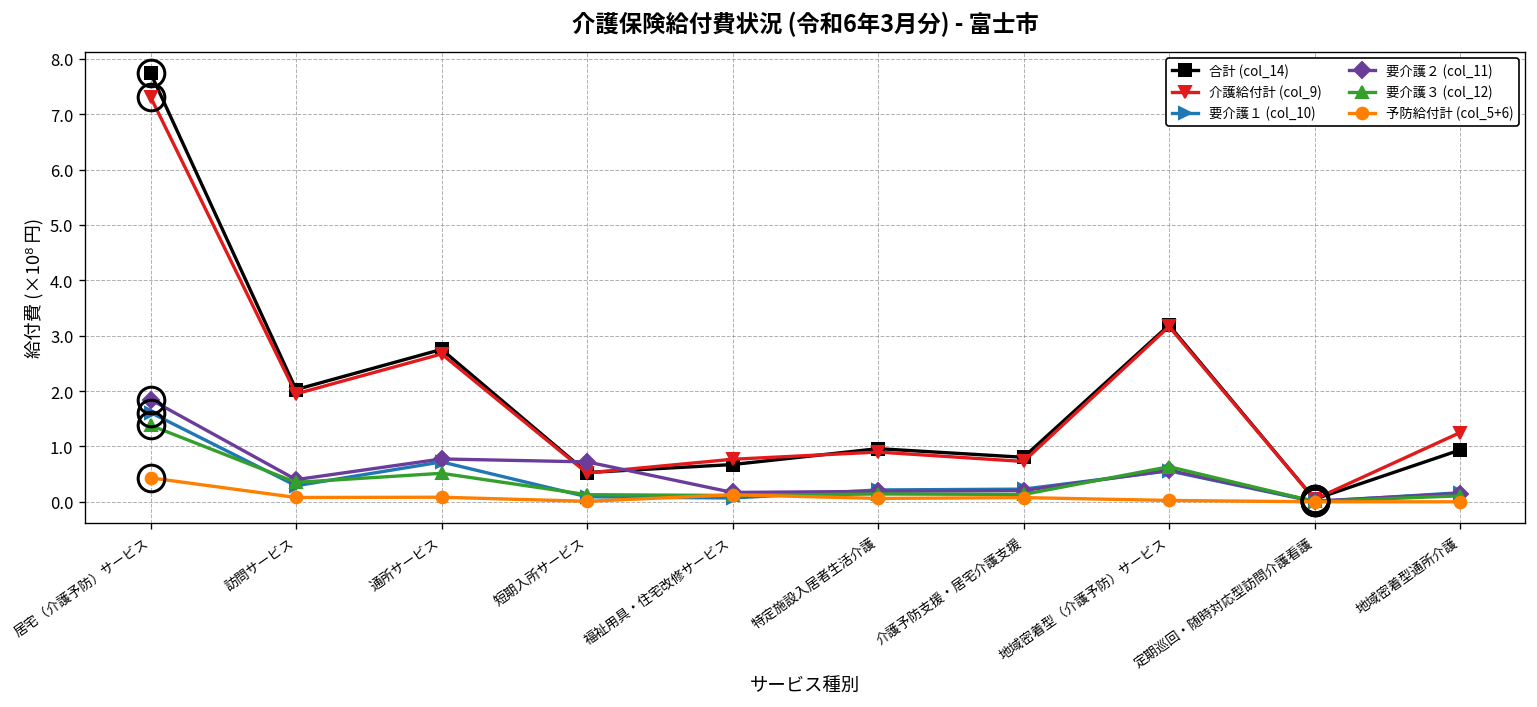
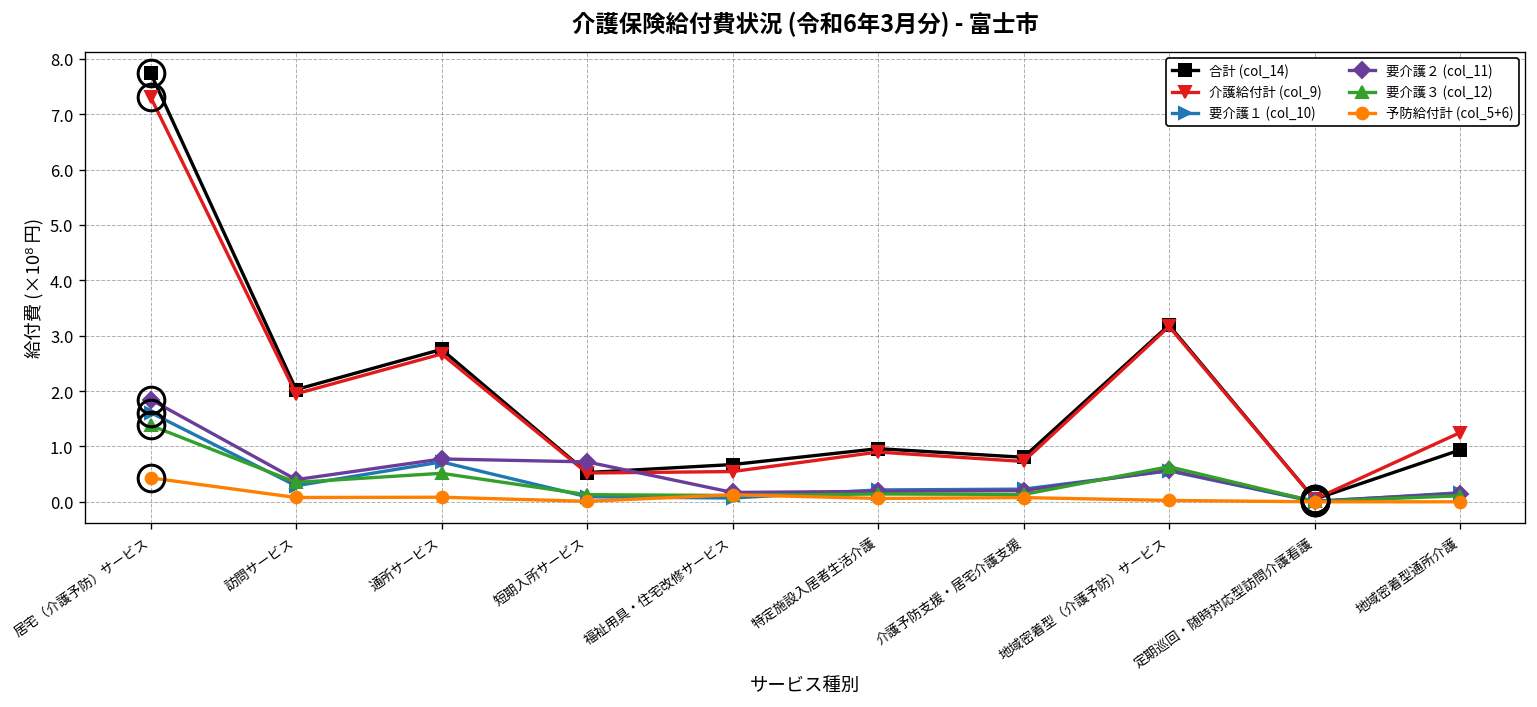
介護給付計 (col_9), 福祉用具・住宅改修サービス: 0.8 -> 0.5
